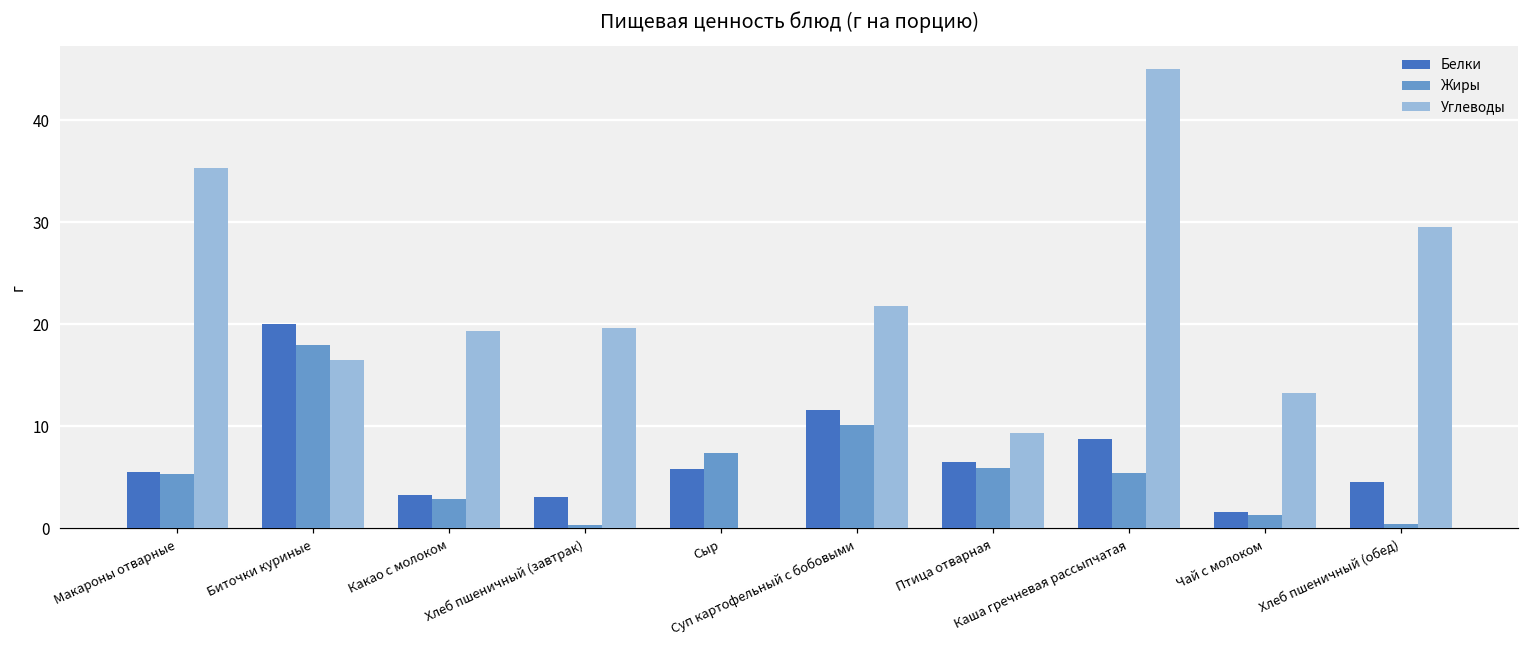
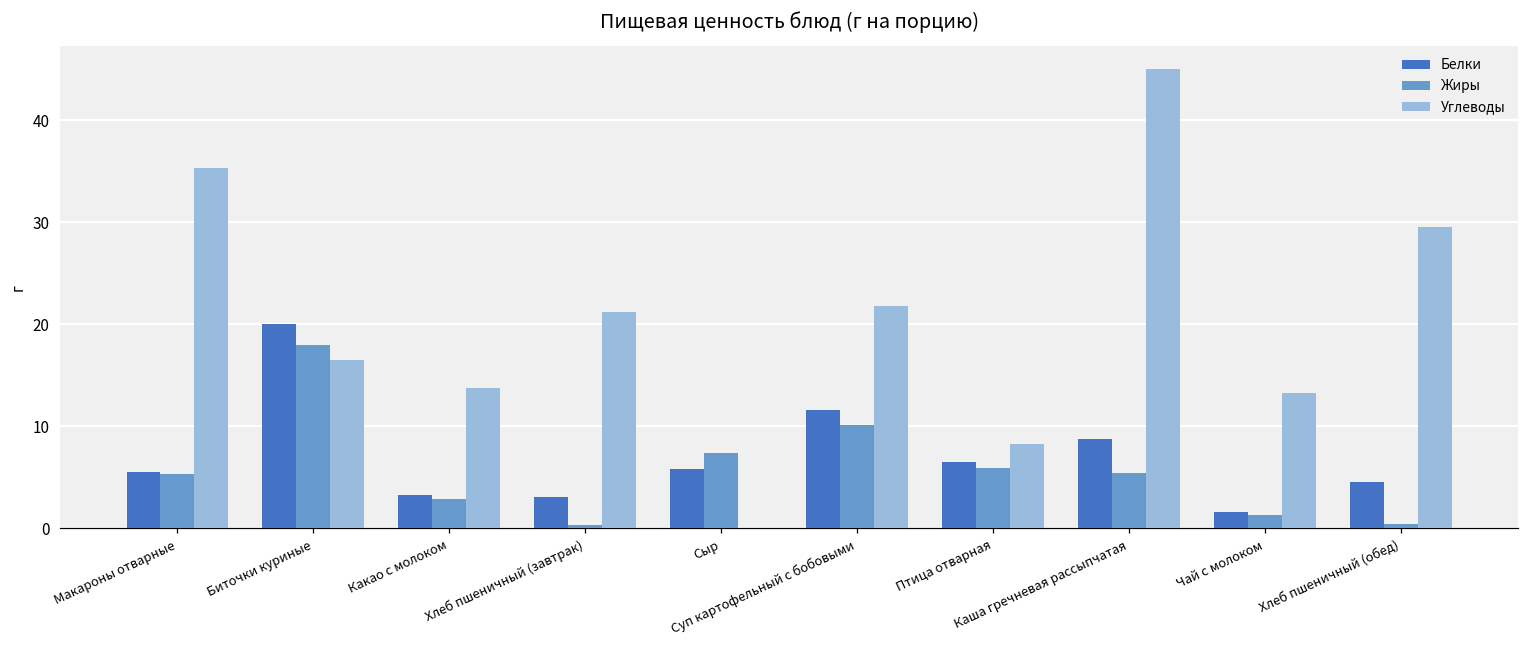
Углеводы, Какао с молоком: 19 -> 14
Углеводы, Хлеб пшеничный (завтрак): 20 -> 21
Углеводы, Птица отварная: 9 -> 8
